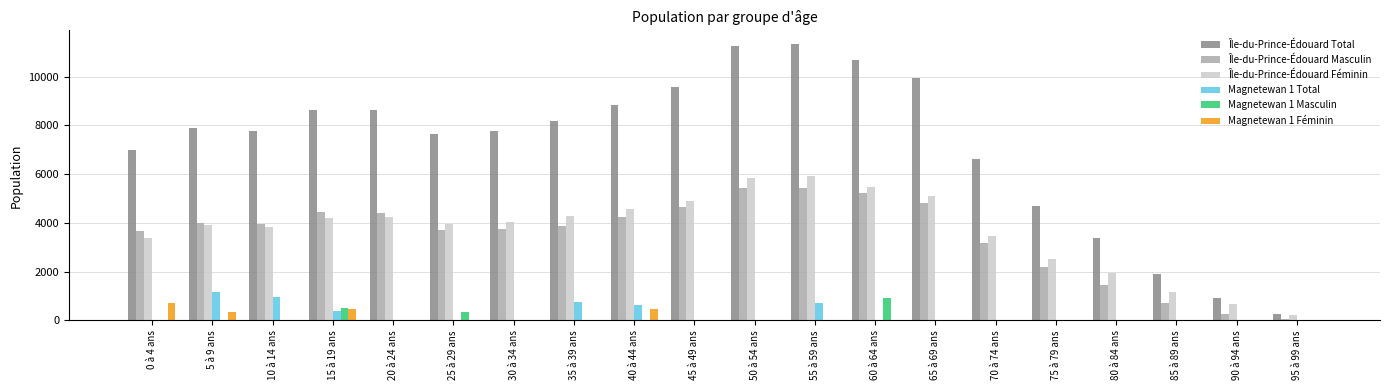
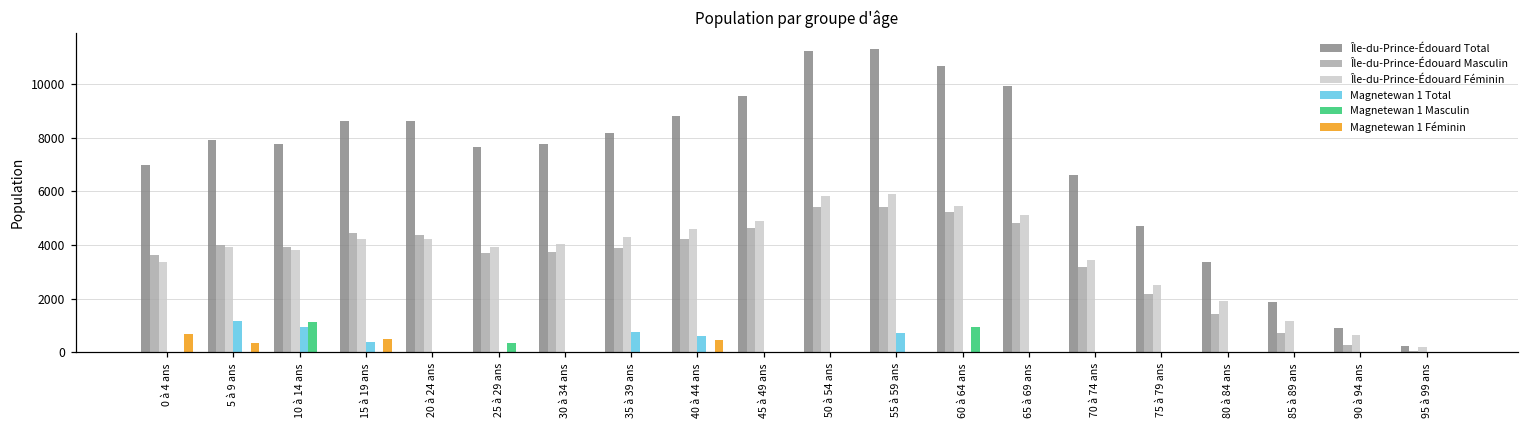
Magnetewan 1 Masculin, 10 à 14 ans: 0 -> 1100
Magnetewan 1 Masculin, 15 à 19 ans: 500 -> 0
